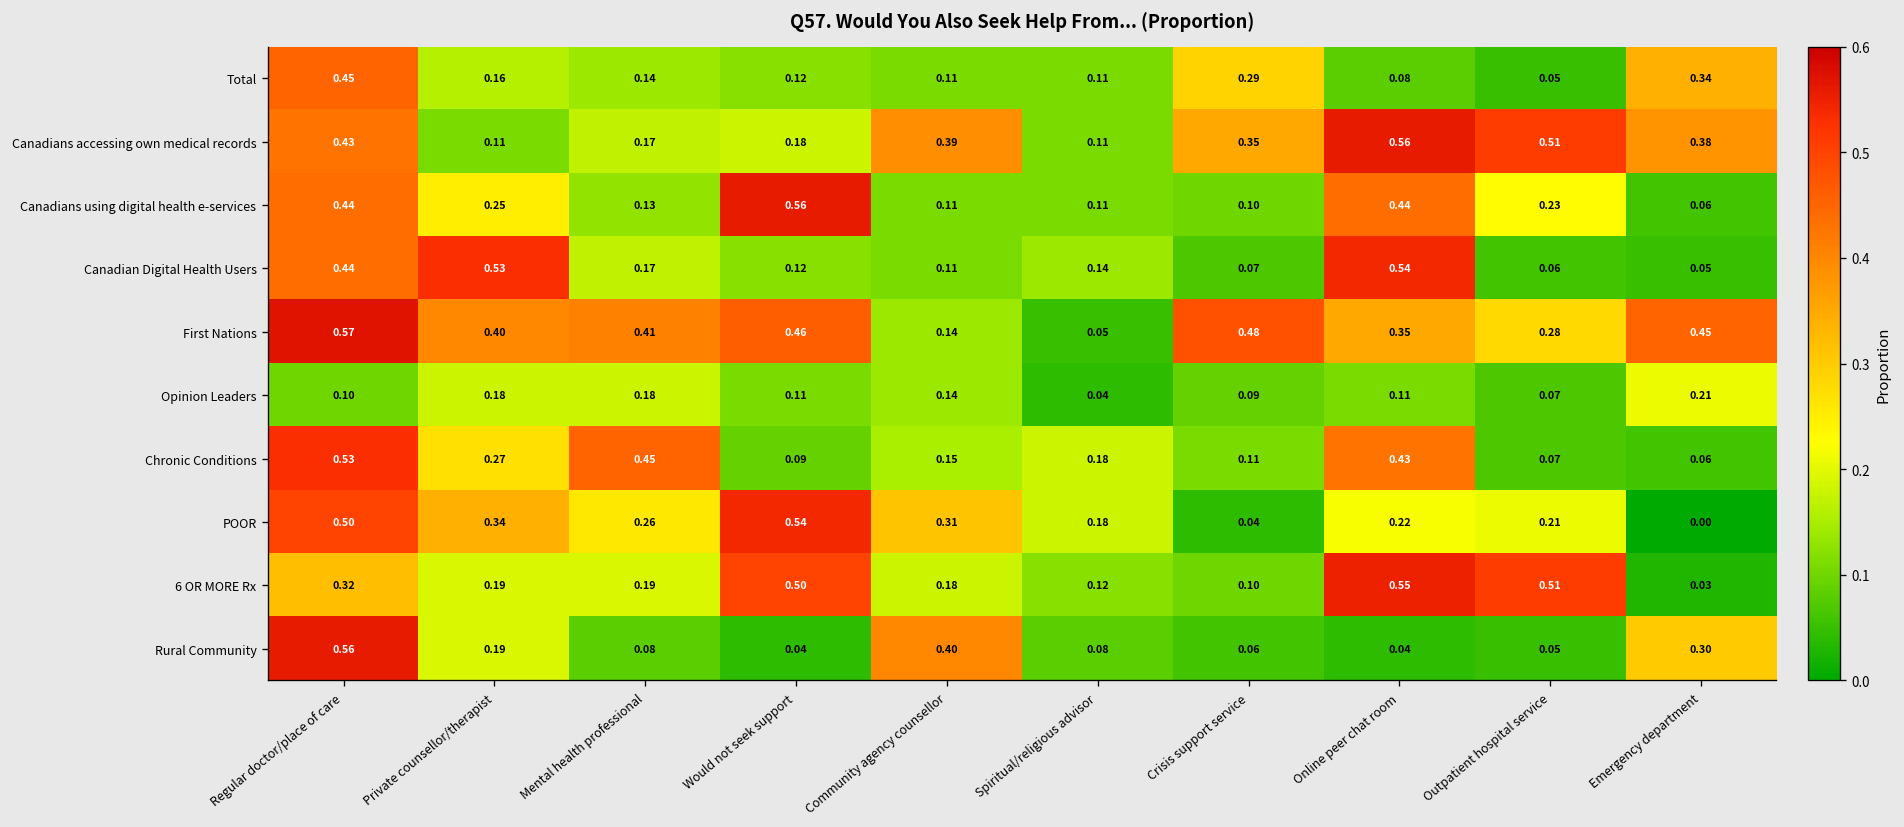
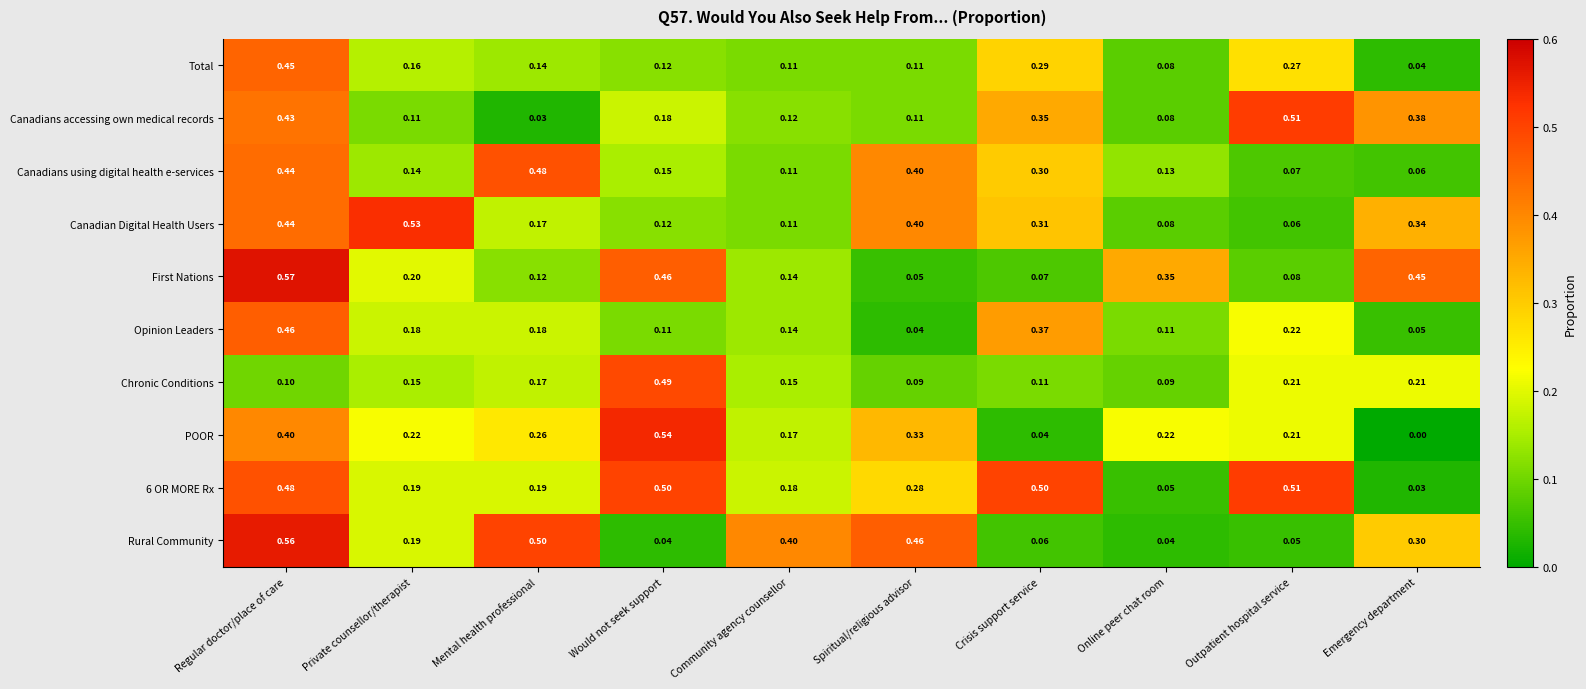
Total, Outpatient hospital service: 0.05 -> 0.27
Total, Emergency department: 0.34 -> 0.04
Canadians accessing own medical records, Mental health professional: 0.17 -> 0.03
Canadians accessing own medical records, Community agency counsellor: 0.39 -> 0.12
Canadians accessing own medical records, Online peer chat room: 0.56 -> 0.08
Canadians using digital health e-services, Private counsellor/therapist: 0.25 -> 0.14
Canadians using digital health e-services, Mental health professional: 0.13 -> 0.48
Canadians using digital health e-services, Would not seek support: 0.56 -> 0.15
Canadians using digital health e-services, Spiritual/religious advisor: 0.11 -> 0.40
Canadians using digital health e-services, Crisis support service: 0.10 -> 0.30
Canadians using digital health e-services, Online peer chat room: 0.44 -> 0.13
Canadians using digital health e-services, Outpatient hospital service: 0.23 -> 0.07
Canadian Digital Health Users, Spiritual/religious advisor: 0.14 -> 0.40
Canadian Digital Health Users, Crisis support service: 0.07 -> 0.31
Canadian Digital Health Users, Online peer chat room: 0.54 -> 0.08
Canadian Digital Health Users, Emergency department: 0.05 -> 0.34
First Nations, Private counsellor/therapist: 0.40 -> 0.20
First Nations, Mental health professional: 0.41 -> 0.12
First Nations, Crisis support service: 0.48 -> 0.07
First Nations, Outpatient hospital service: 0.28 -> 0.08
Opinion Leaders, Regular doctor/place of care: 0.10 -> 0.46
Opinion Leaders, Crisis support service: 0.09 -> 0.37
Opinion Leaders, Outpatient hospital service: 0.07 -> 0.22
Opinion Leaders, Emergency department: 0.21 -> 0.05
Chronic Conditions, Regular doctor/place of care: 0.53 -> 0.10
Chronic Conditions, Private counsellor/therapist: 0.27 -> 0.15
Chronic Conditions, Mental health professional: 0.45 -> 0.17
Chronic Conditions, Would not seek support: 0.09 -> 0.49
Chronic Conditions, Spiritual/religious advisor: 0.18 -> 0.09
Chronic Conditions, Online peer chat room: 0.43 -> 0.09
Chronic Conditions, Outpatient hospital service: 0.07 -> 0.21
Chronic Conditions, Emergency department: 0.06 -> 0.21
POOR, Regular doctor/place of care: 0.50 -> 0.40
POOR, Private counsellor/therapist: 0.34 -> 0.22
POOR, Community agency counsellor: 0.31 -> 0.17
POOR, Spiritual/religious advisor: 0.18 -> 0.33
6 OR MORE Rx, Regular doctor/place of care: 0.32 -> 0.48
6 OR MORE Rx, Spiritual/religious advisor: 0.12 -> 0.28
6 OR MORE Rx, Crisis support service: 0.10 -> 0.50
6 OR MORE Rx, Online peer chat room: 0.55 -> 0.05
Rural Community, Mental health professional: 0.08 -> 0.50
Rural Community, Spiritual/religious advisor: 0.08 -> 0.46
